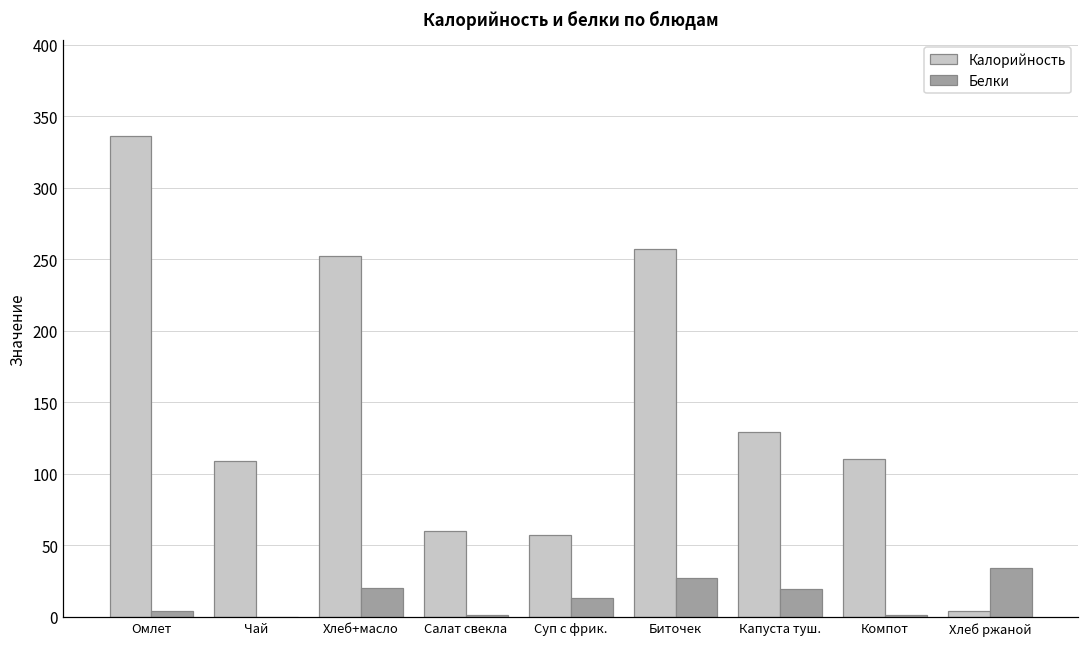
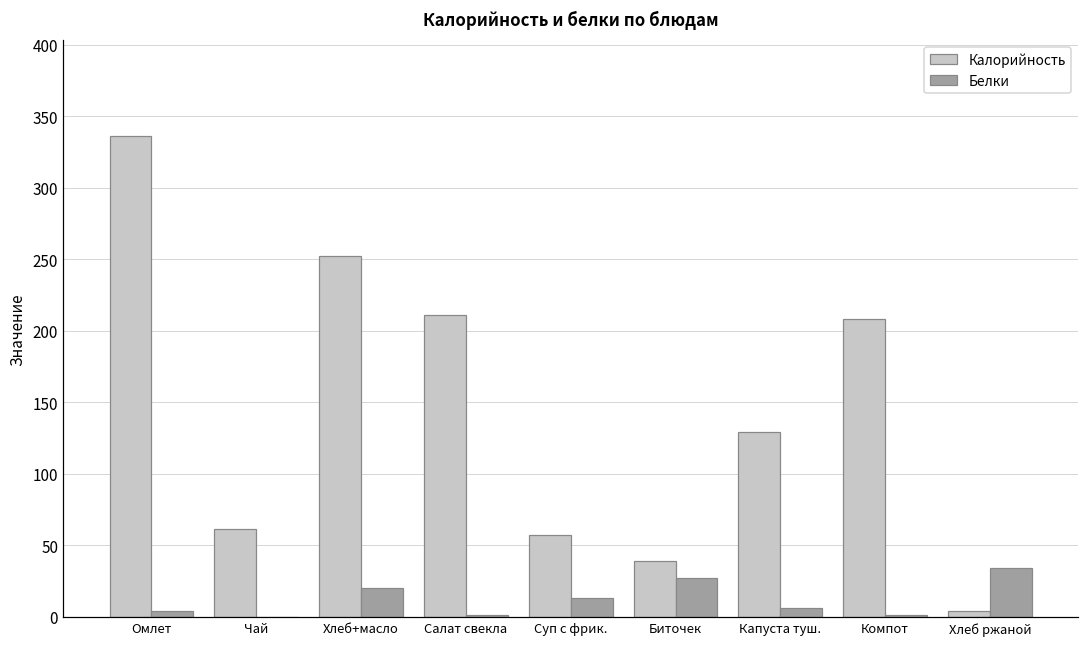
Калорийность, Чай: 109 -> 61
Калорийность, Салат свекла: 60 -> 211
Калорийность, Биточек: 257 -> 39
Белки, Капуста туш.: 19 -> 6
Калорийность, Компот: 110 -> 208
